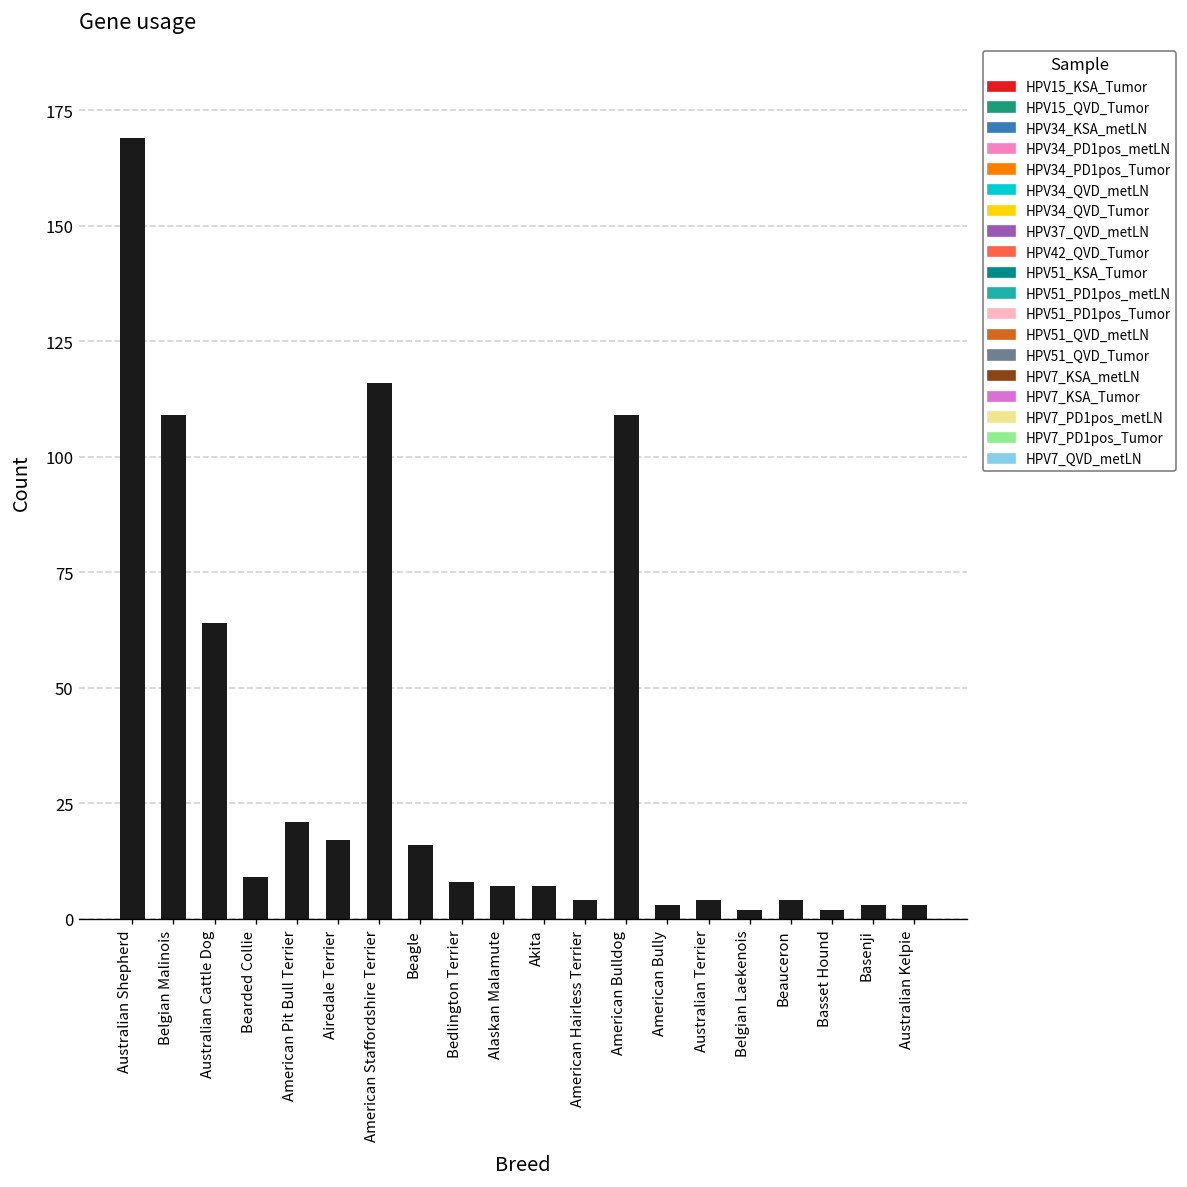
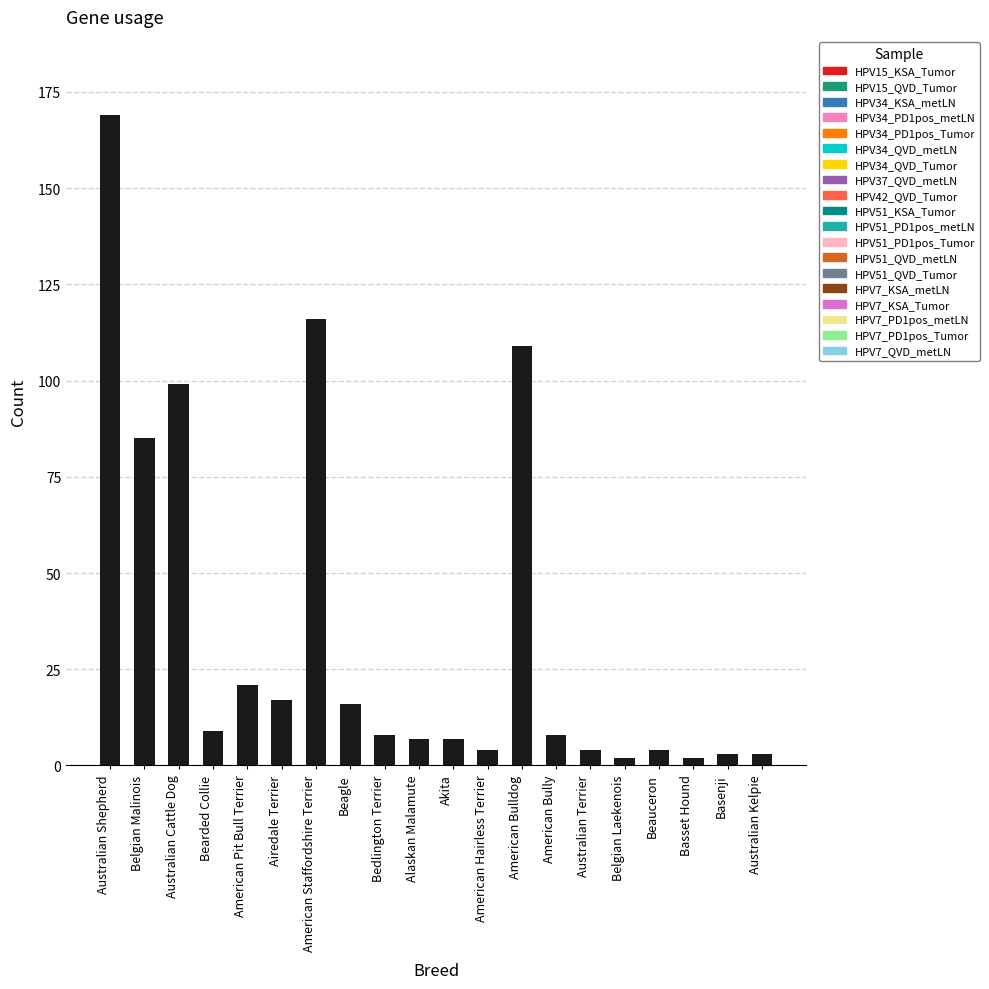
Belgian Malinois: 109 -> 85
Australian Cattle Dog: 64 -> 99
American Bully: 3 -> 8
